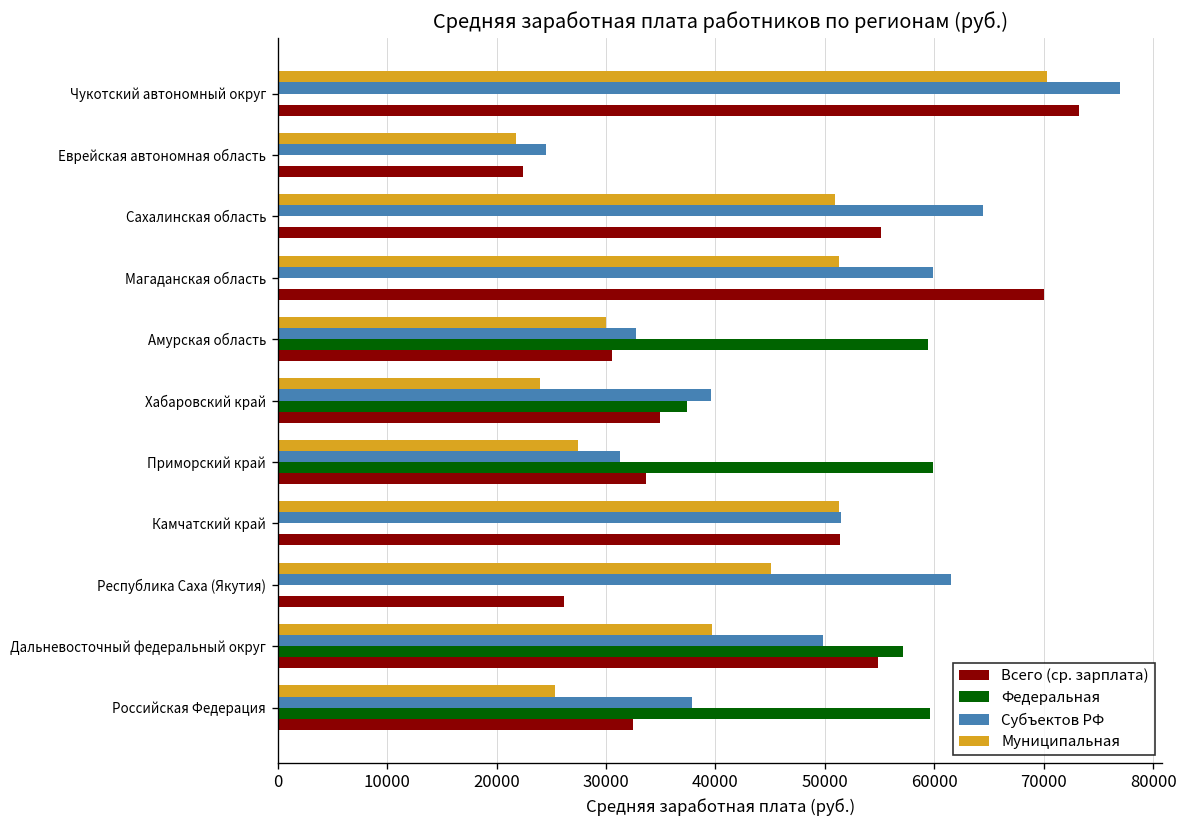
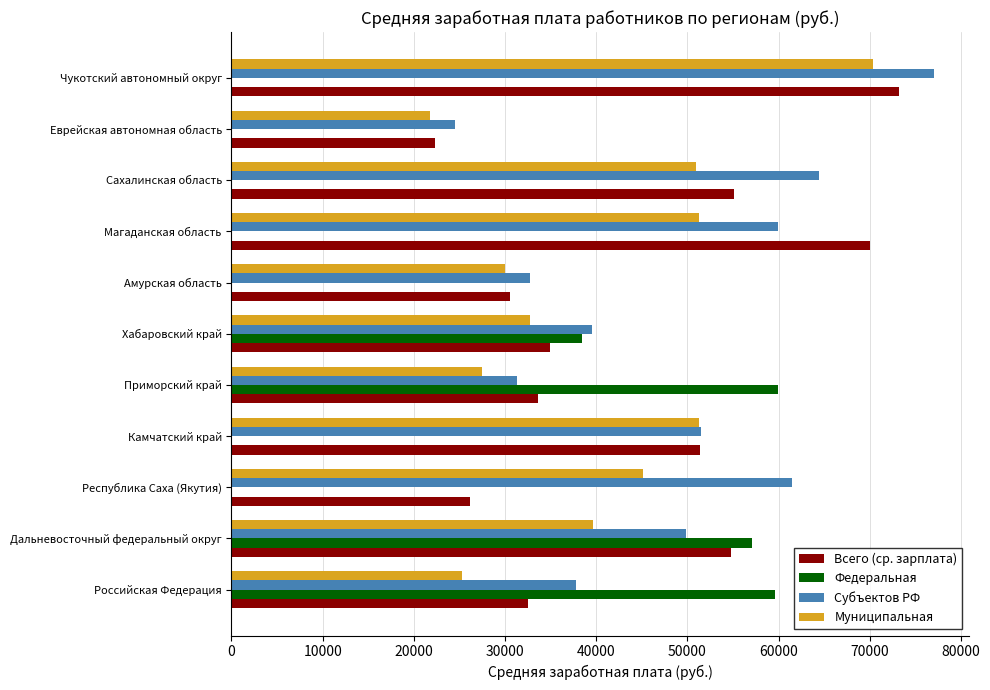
Федеральная, Амурская область: 59000 -> 0
Муниципальная, Хабаровский край: 24000 -> 33000
Федеральная, Хабаровский край: 37000 -> 38000
